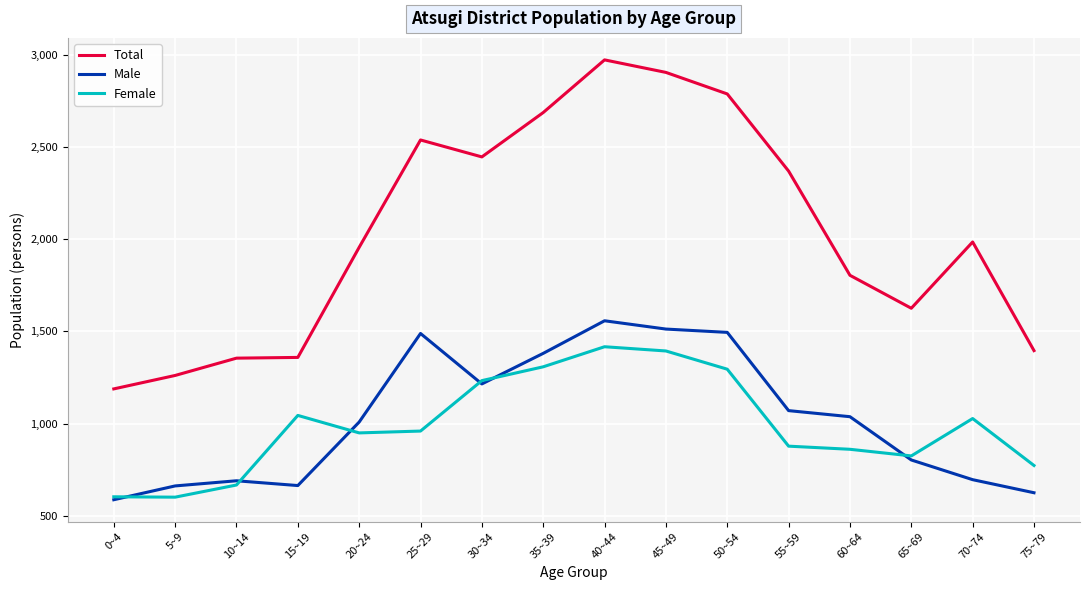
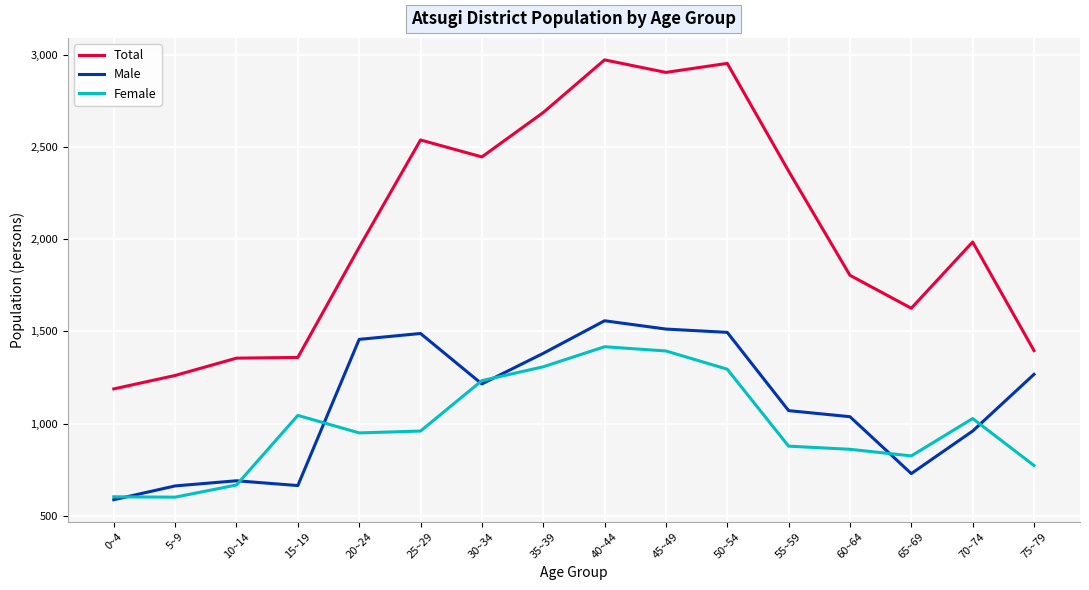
Male, 20~24: 1,010 -> 1,460
Total, 50~54: 2,790 -> 2,960
Male, 65~69: 800 -> 730
Male, 70~74: 700 -> 960
Male, 75~79: 620 -> 1,270
